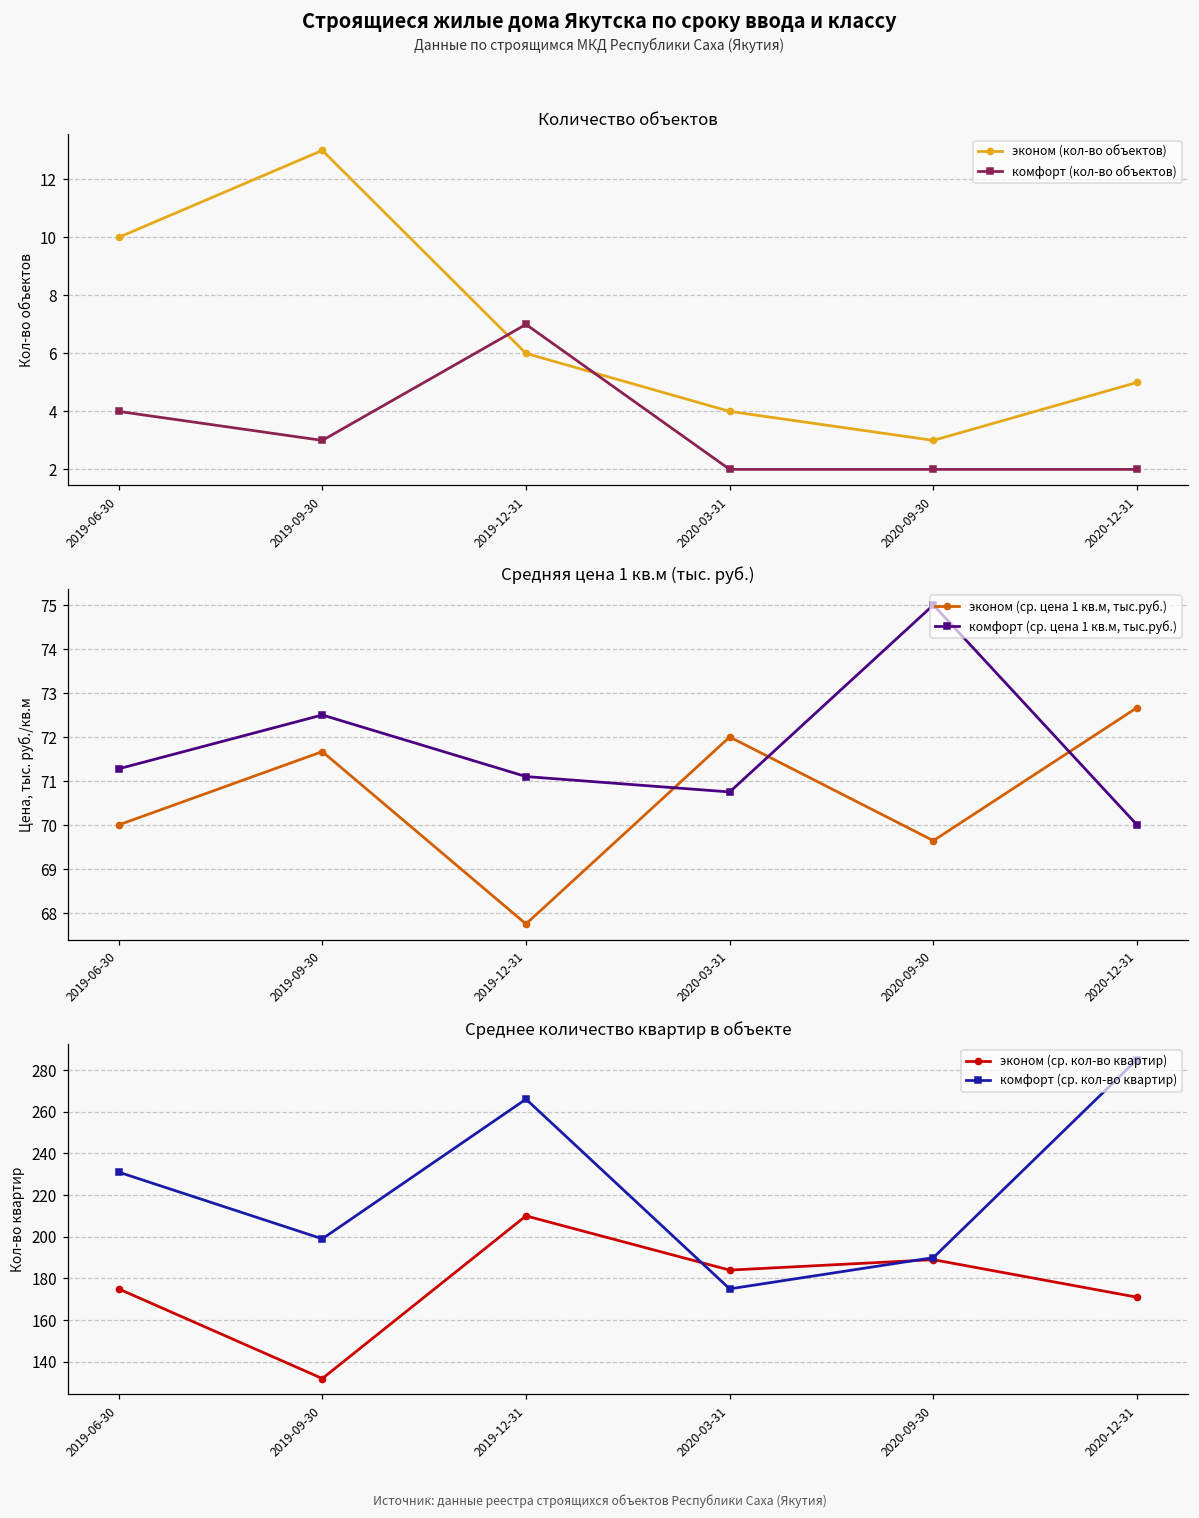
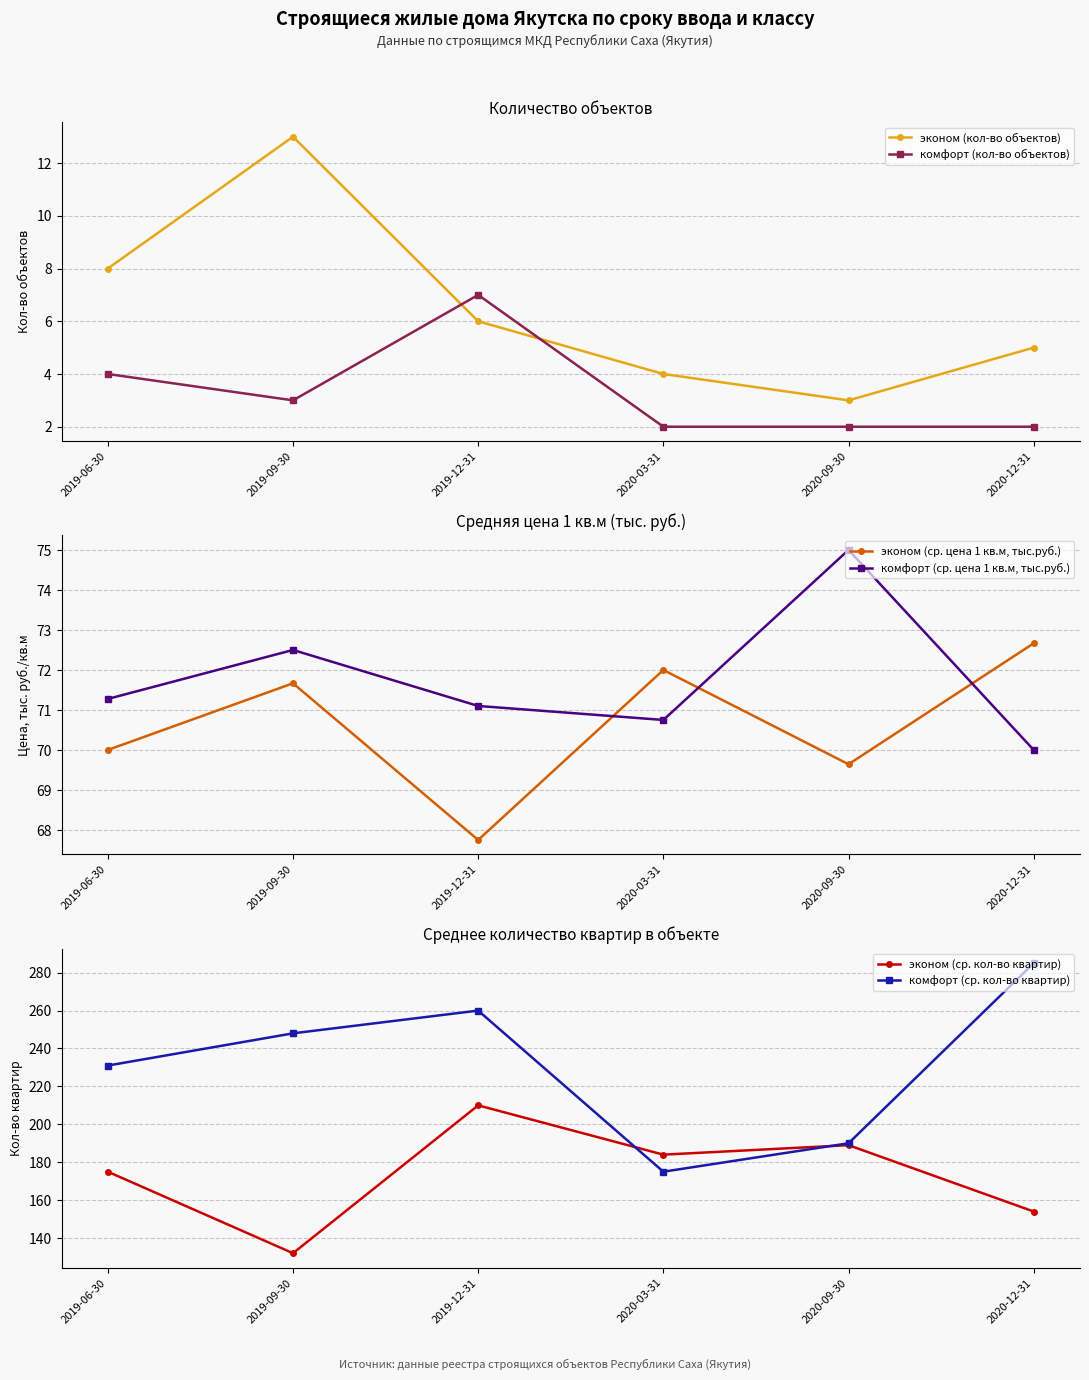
Количество объектов, эконом (кол-во объектов), 2019-06-30: 10 -> 8
Среднее количество квартир в объекте, комфорт (ср. кол-во квартир), 2019-09-30: 199 -> 248
Среднее количество квартир в объекте, комфорт (ср. кол-во квартир), 2019-12-31: 266 -> 260
Среднее количество квартир в объекте, эконом (ср. кол-во квартир), 2020-12-31: 171 -> 154
